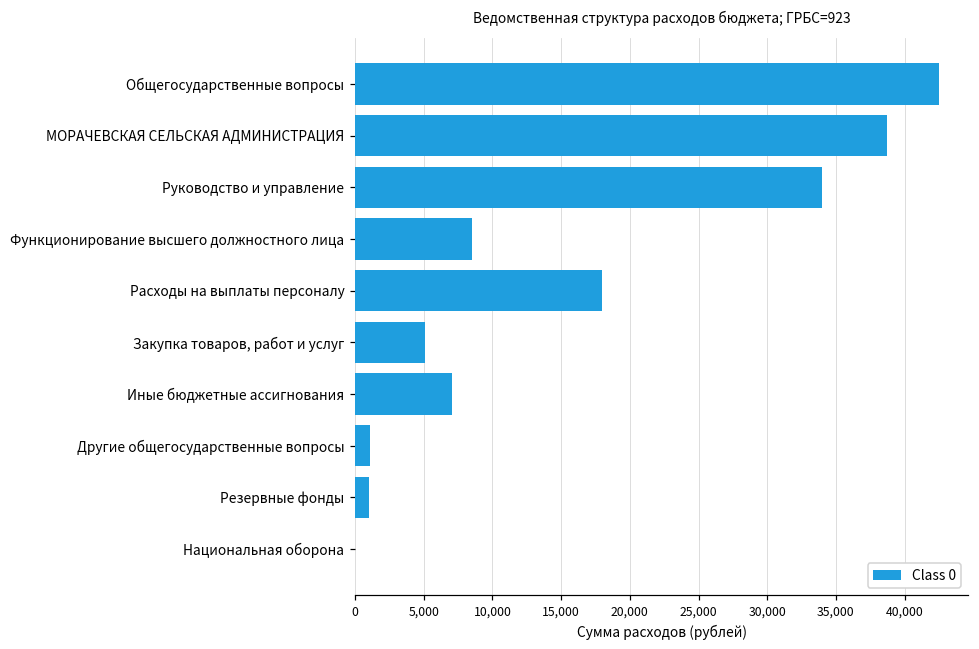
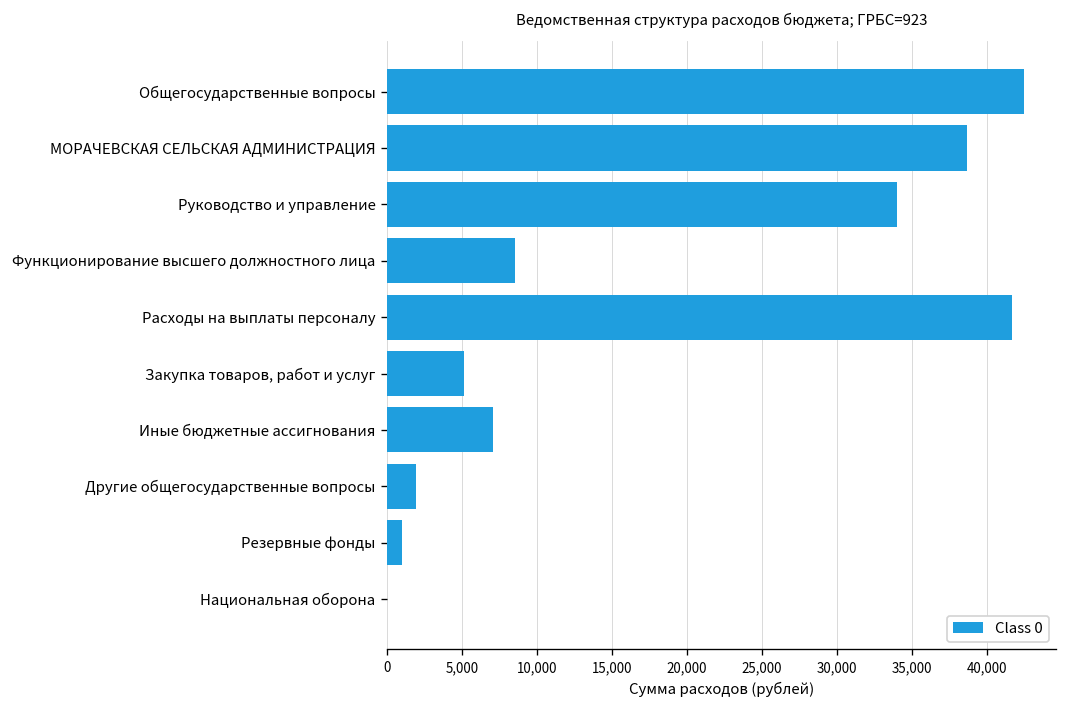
Расходы на выплаты персоналу: 17,900 -> 41,700
Другие общегосударственные вопросы: 1,100 -> 1,900
